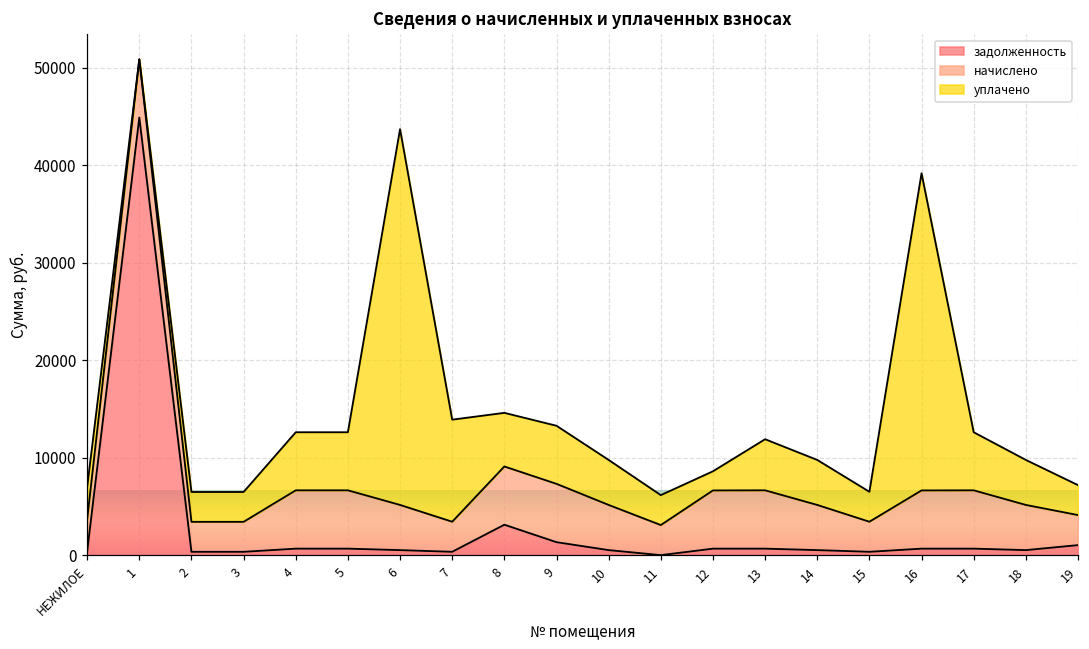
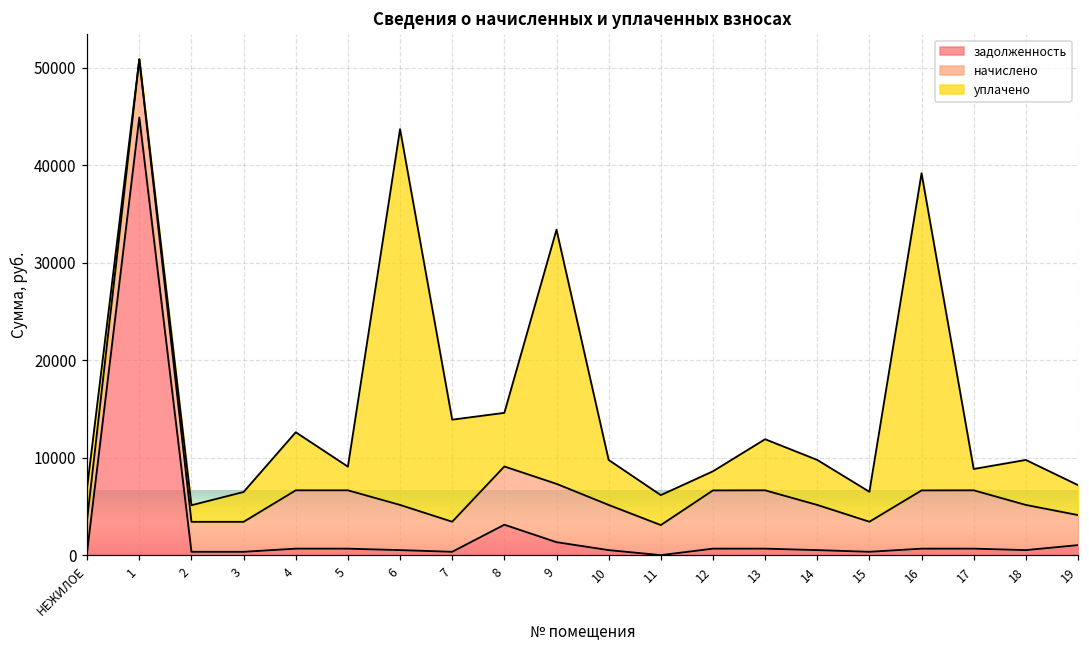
уплачено, 2: 3000 -> 2000
уплачено, 5: 6000 -> 2000
уплачено, 9: 6000 -> 26000
уплачено, 17: 6000 -> 2000
